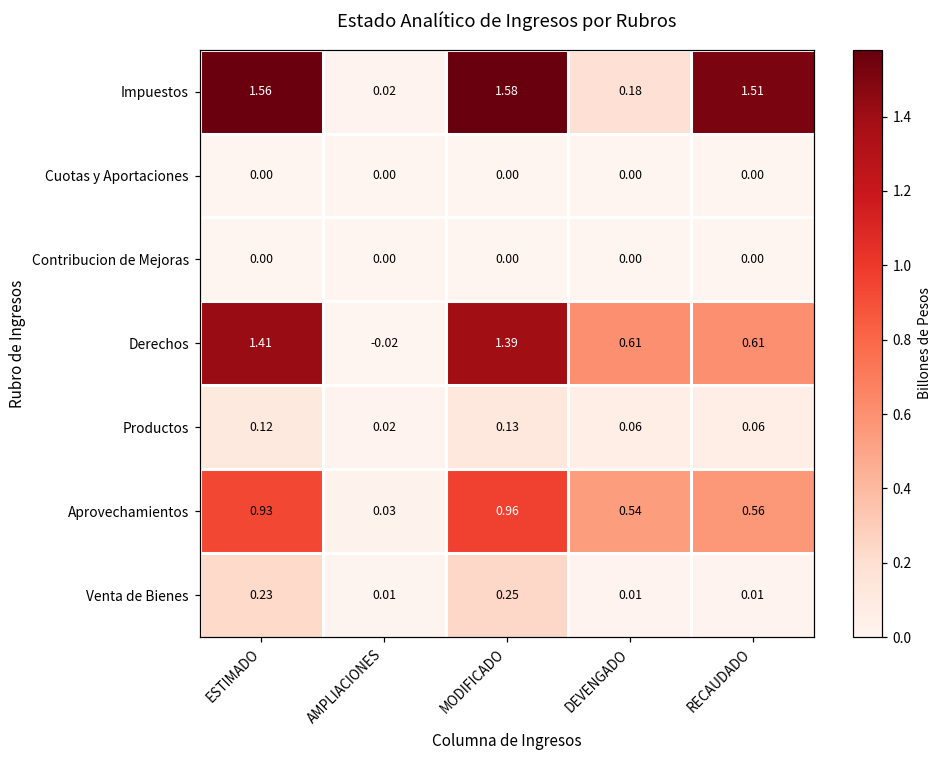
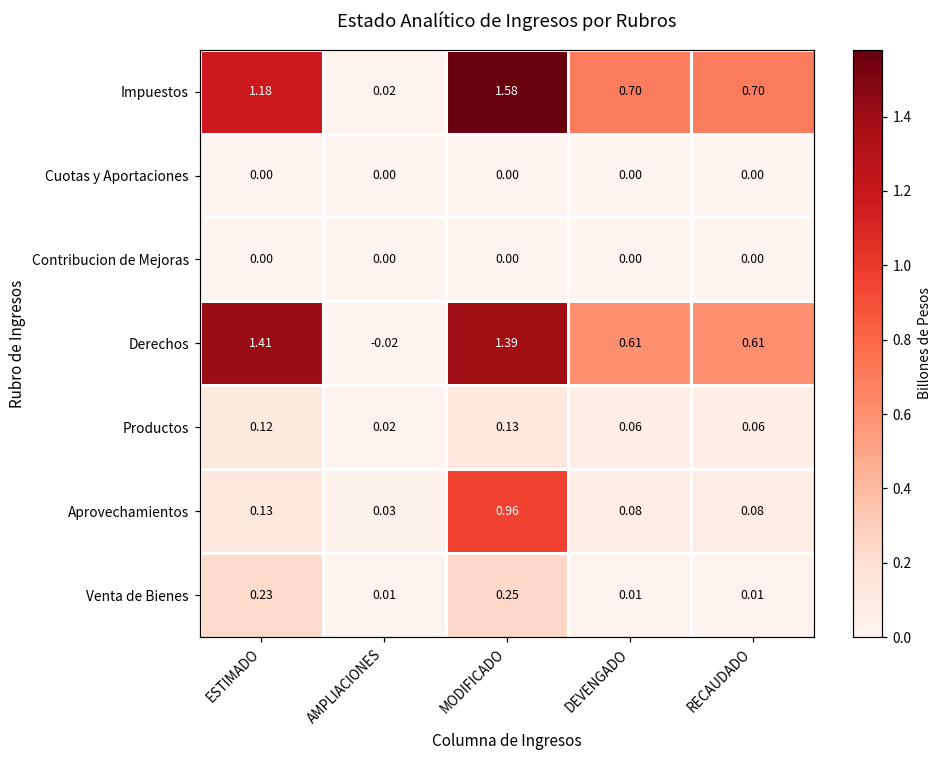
Impuestos, ESTIMADO: 1.56 -> 1.18
Impuestos, DEVENGADO: 0.18 -> 0.70
Impuestos, RECAUDADO: 1.51 -> 0.70
Aprovechamientos, ESTIMADO: 0.93 -> 0.13
Aprovechamientos, DEVENGADO: 0.54 -> 0.08
Aprovechamientos, RECAUDADO: 0.56 -> 0.08
